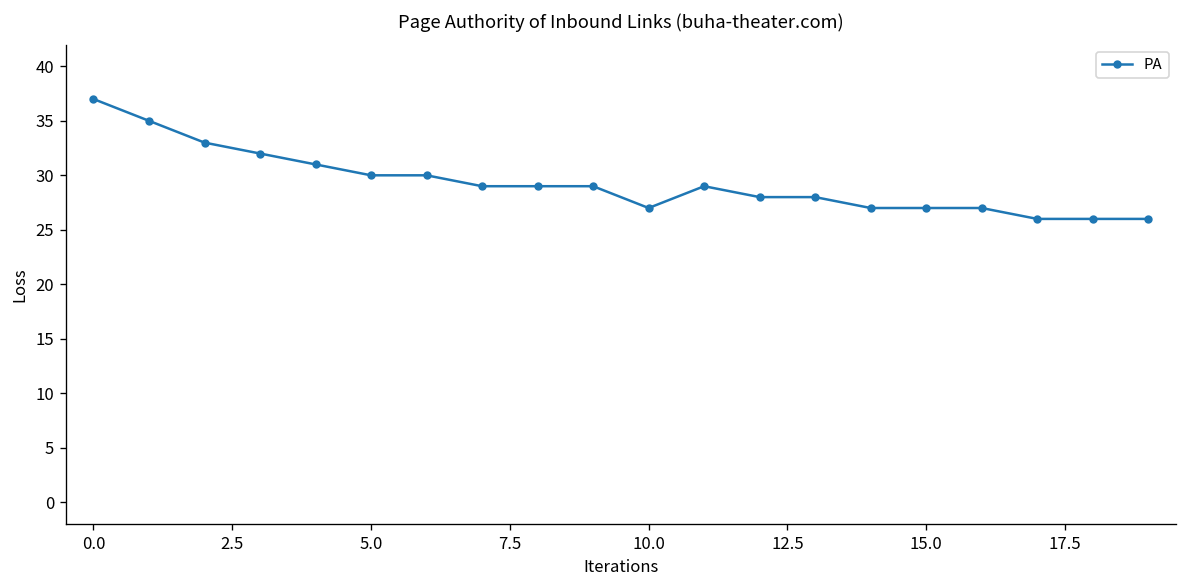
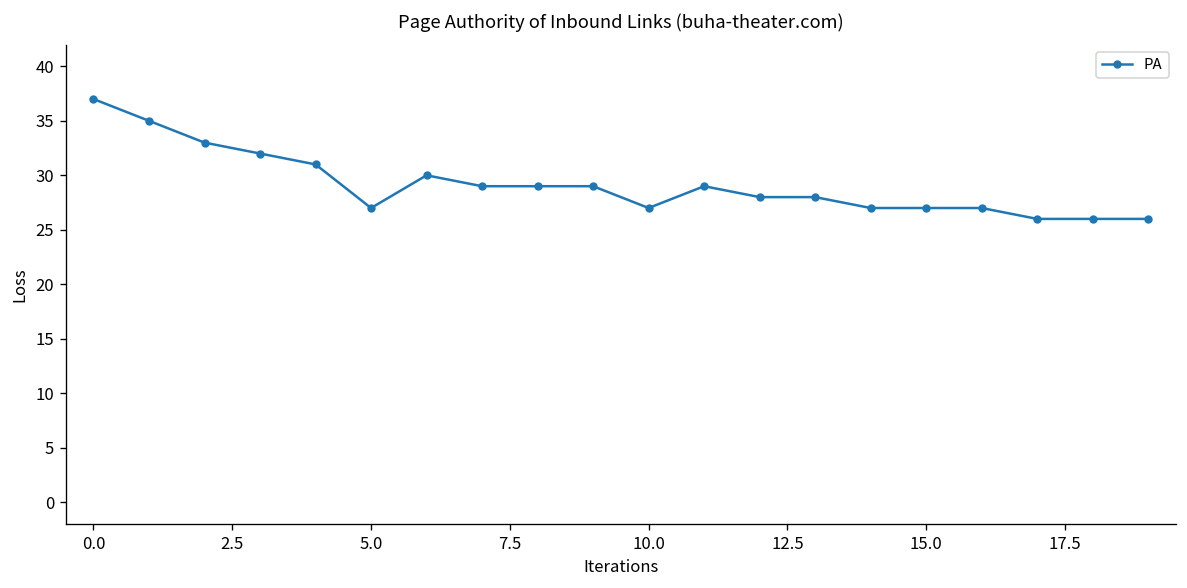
5.0: 30 -> 27
